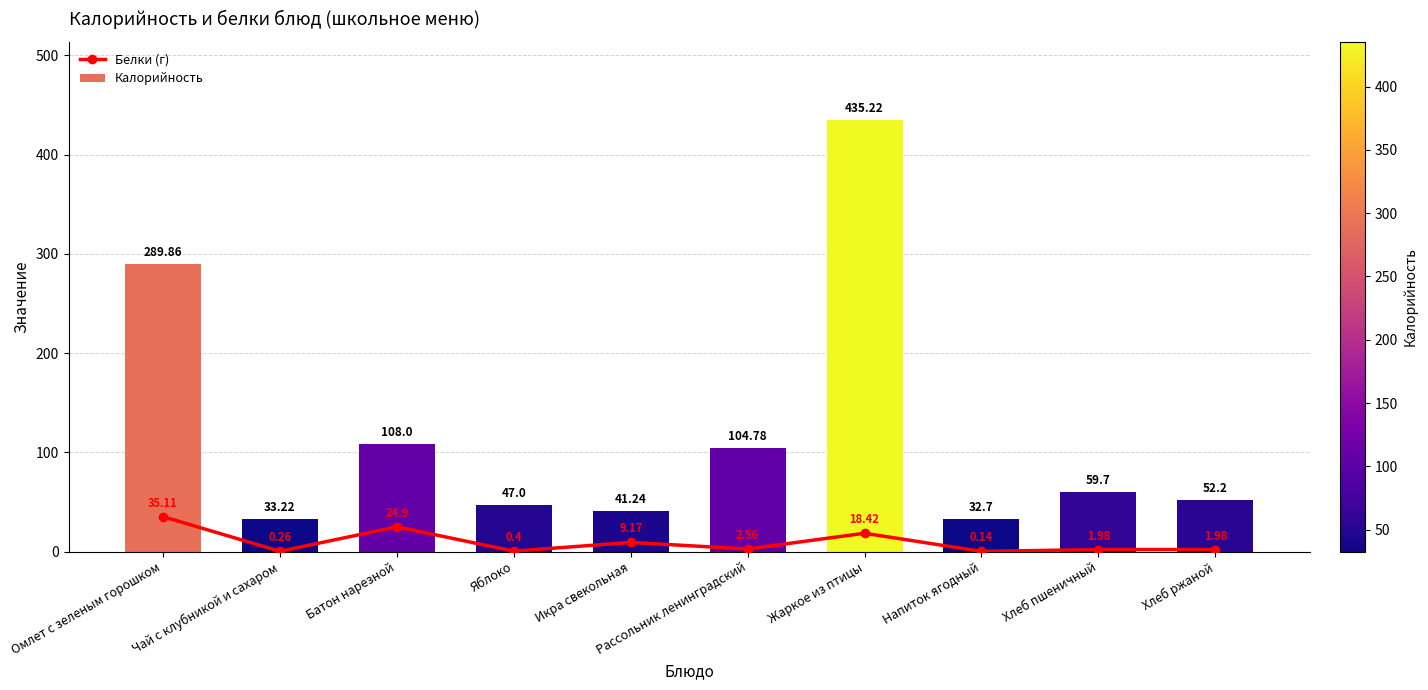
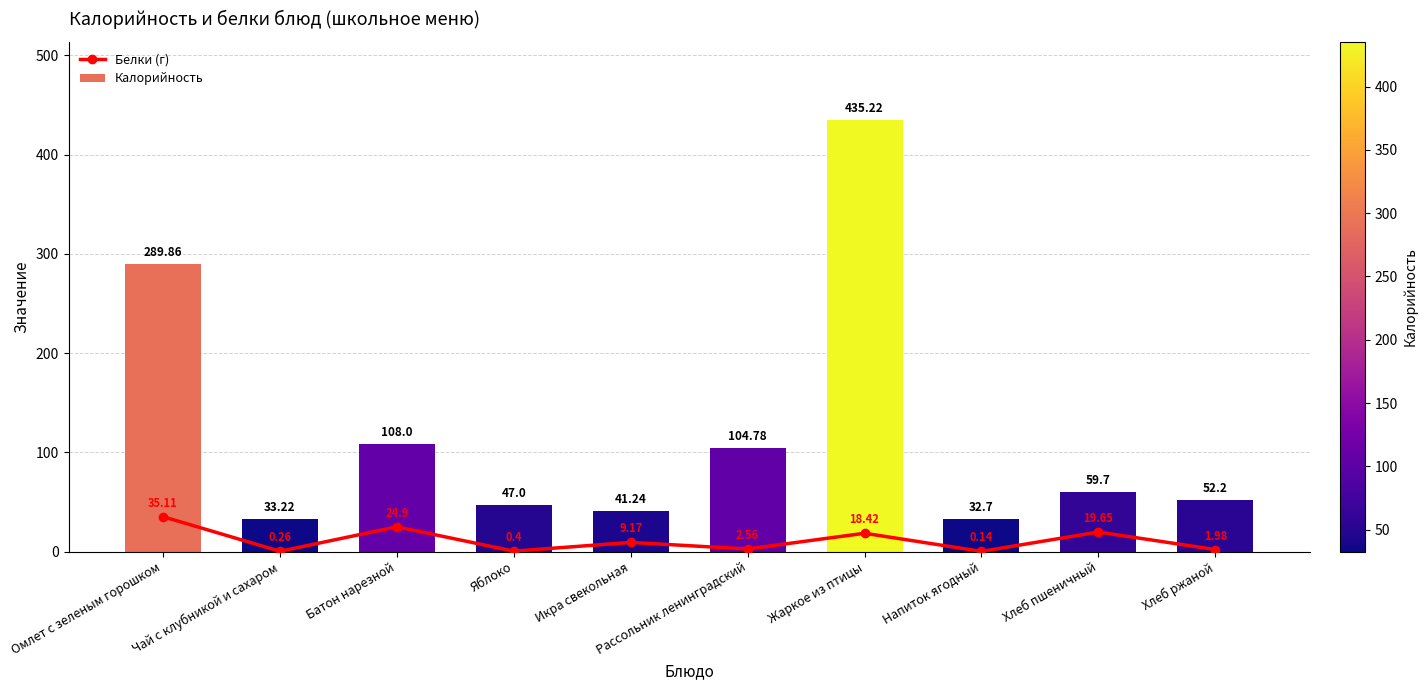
Белки (г), Хлеб пшеничный: 1.98 -> 19.65
